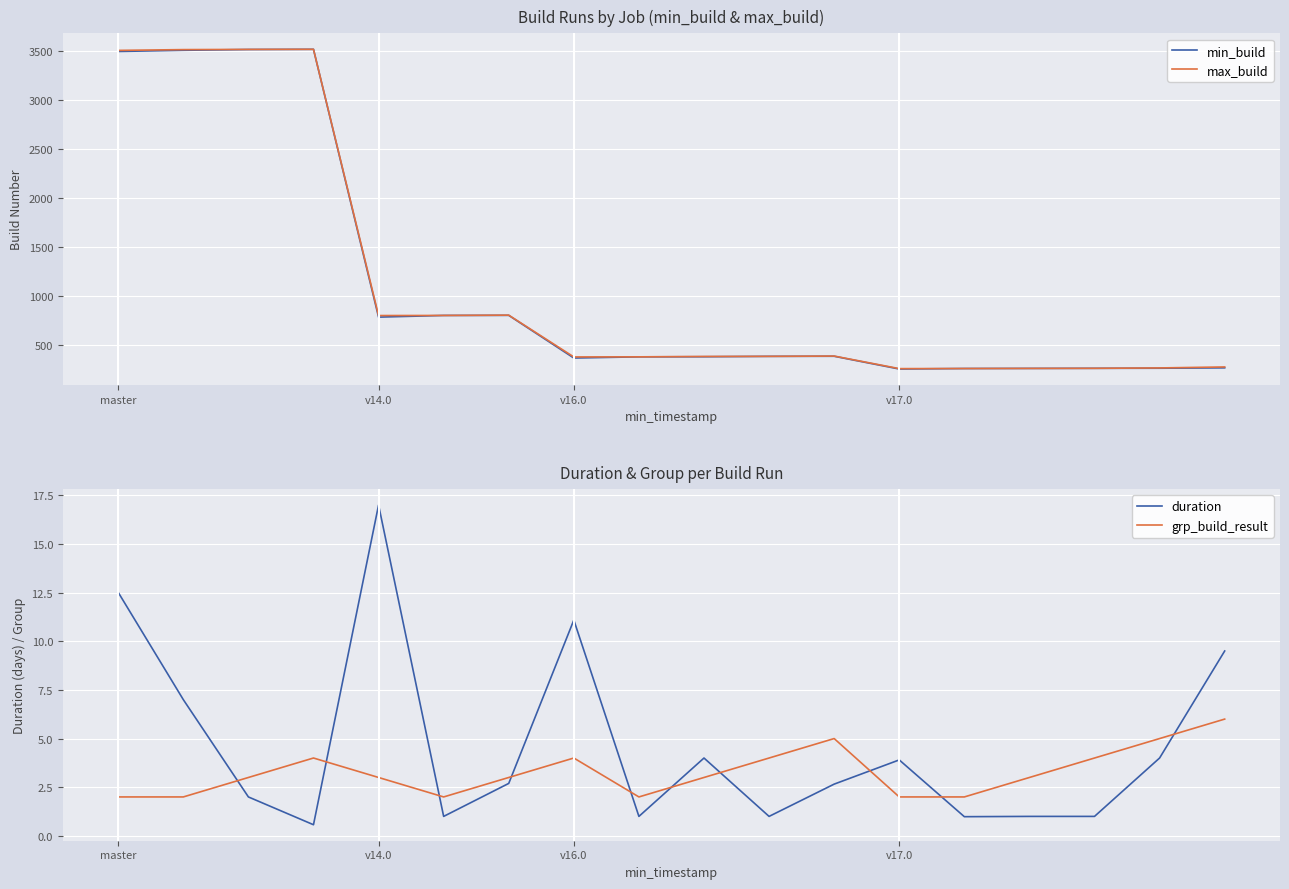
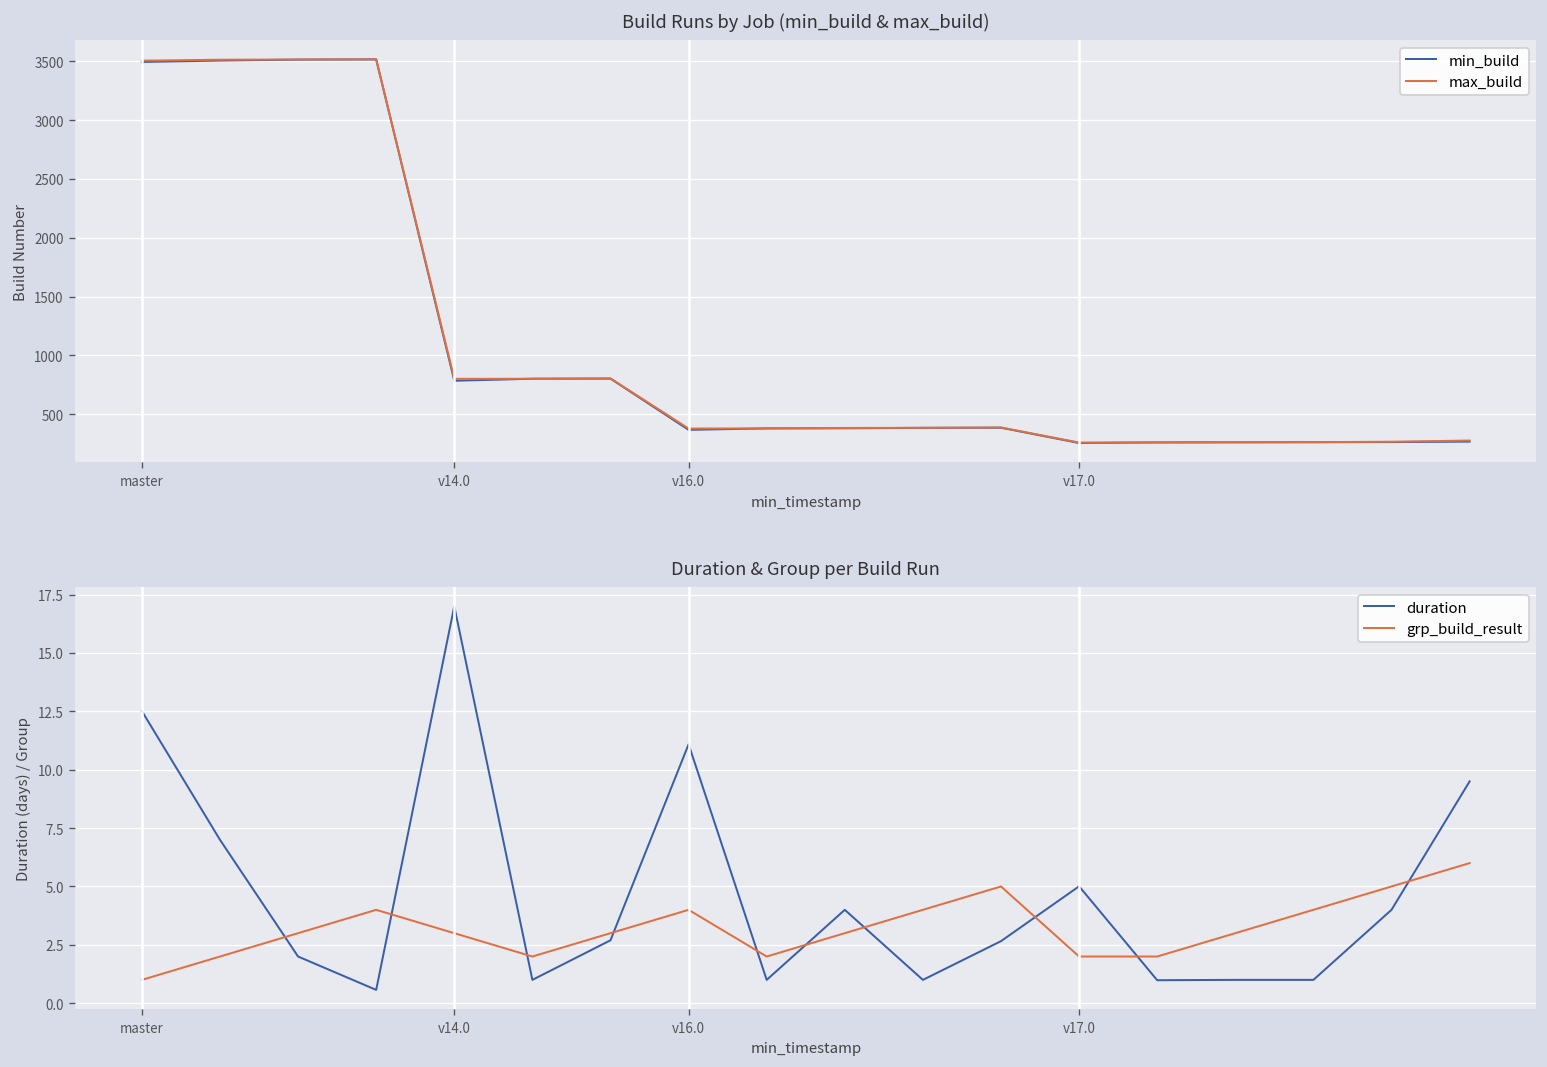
Duration & Group per Build Run, grp_build_result, master: 2 -> 1
Duration & Group per Build Run, duration, v17.0: 3.9 -> 5.0
